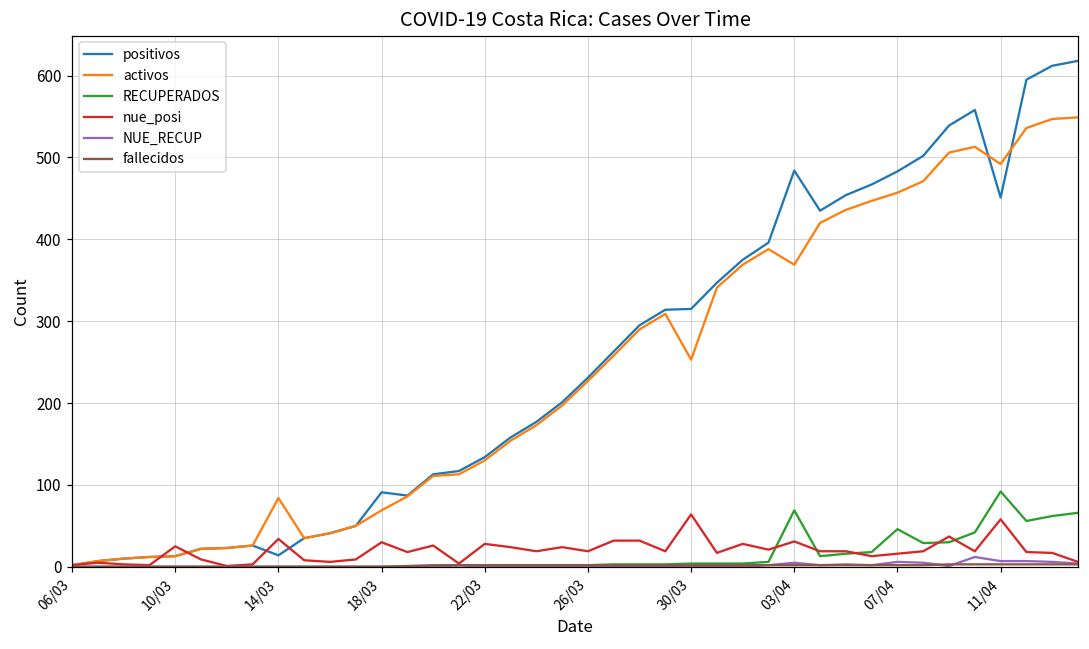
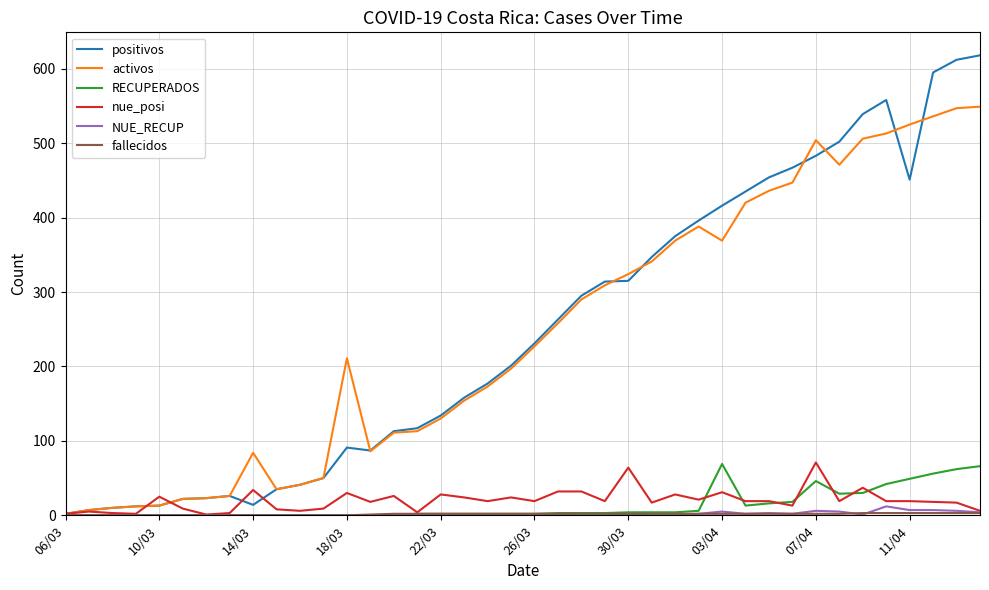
activos, 18/03: 70 -> 210
activos, 30/03: 250 -> 320
positivos, 03/04: 480 -> 420
activos, 07/04: 460 -> 500
nue_posi, 07/04: 20 -> 70
activos, 11/04: 490 -> 530
RECUPERADOS, 11/04: 90 -> 50
nue_posi, 11/04: 60 -> 20
